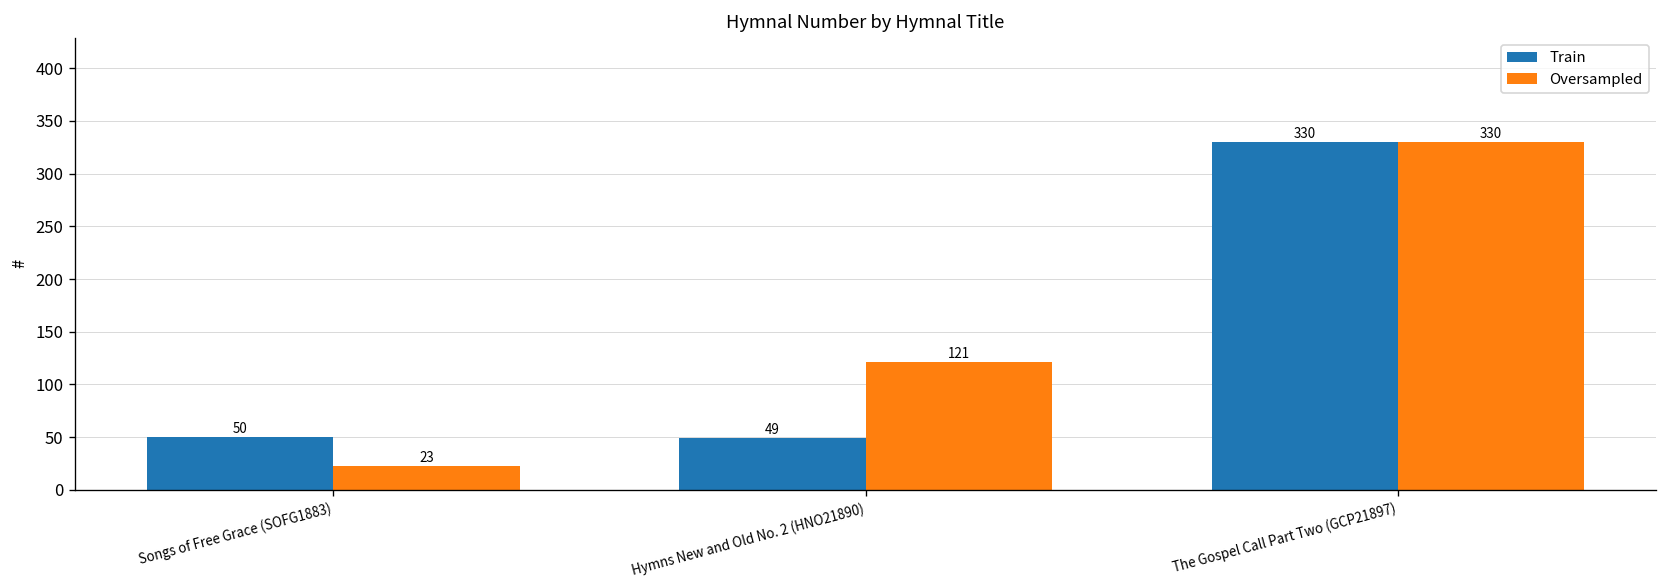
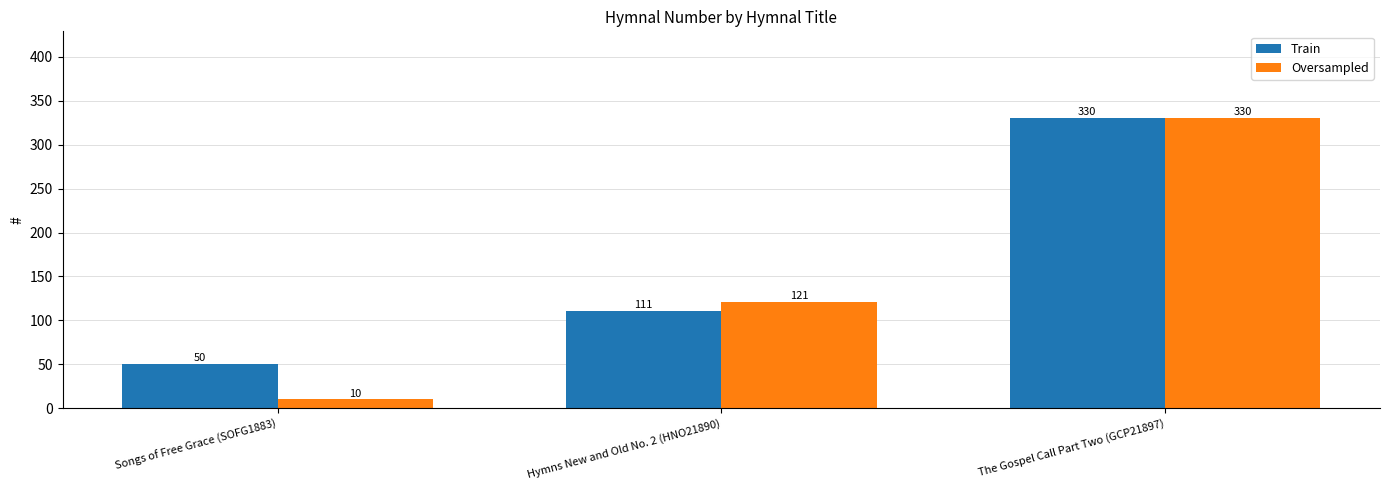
Oversampled, Songs of Free Grace (SOFG1883): 23 -> 10
Train, Hymns New and Old No. 2 (HNO21890): 49 -> 111
